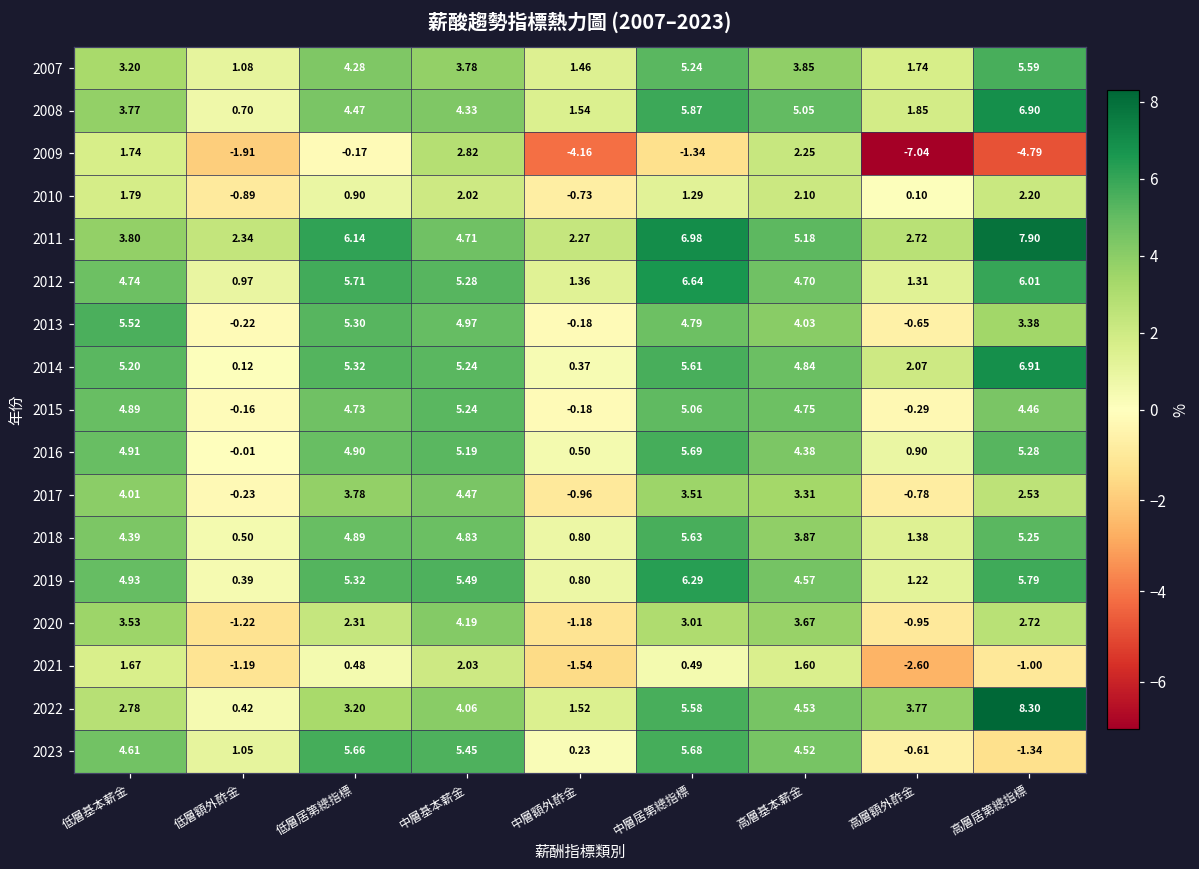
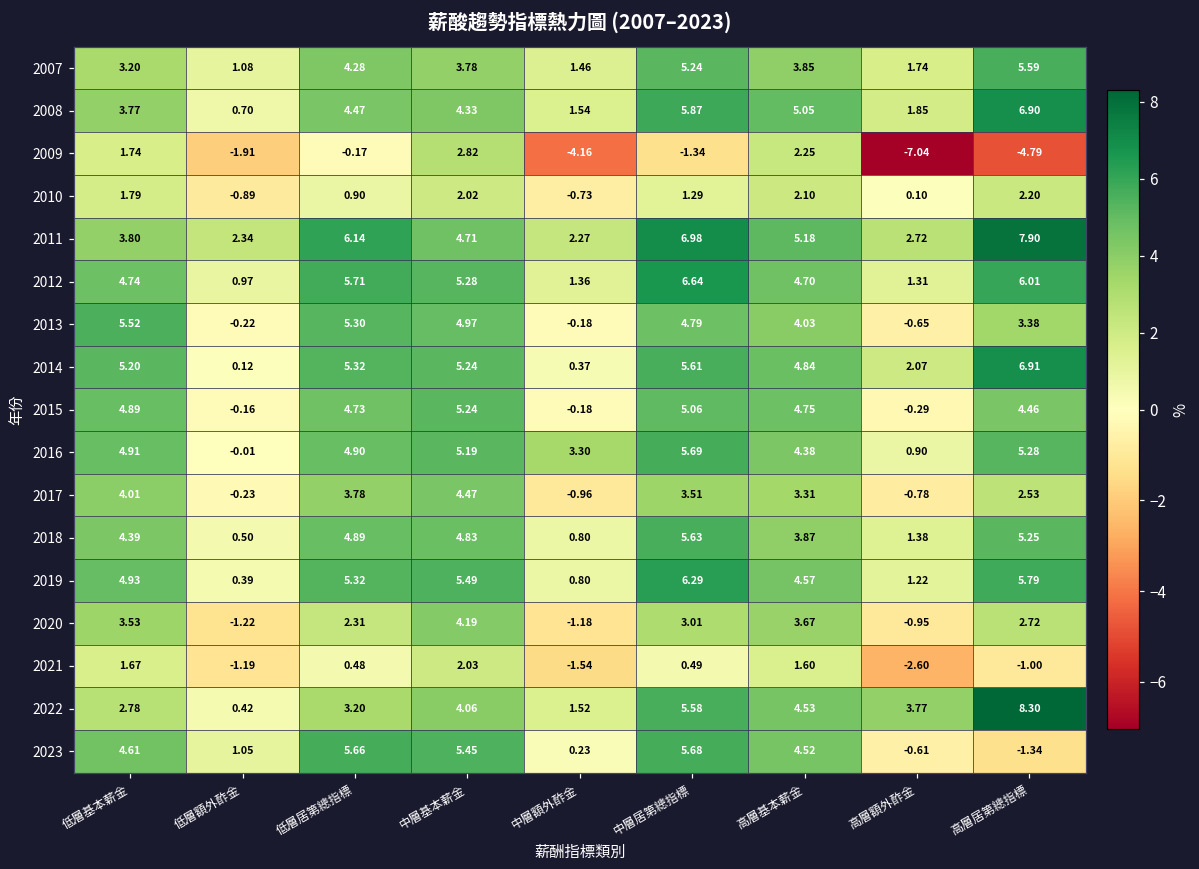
2016, 中層額外酢金: 0.50 -> 3.30
